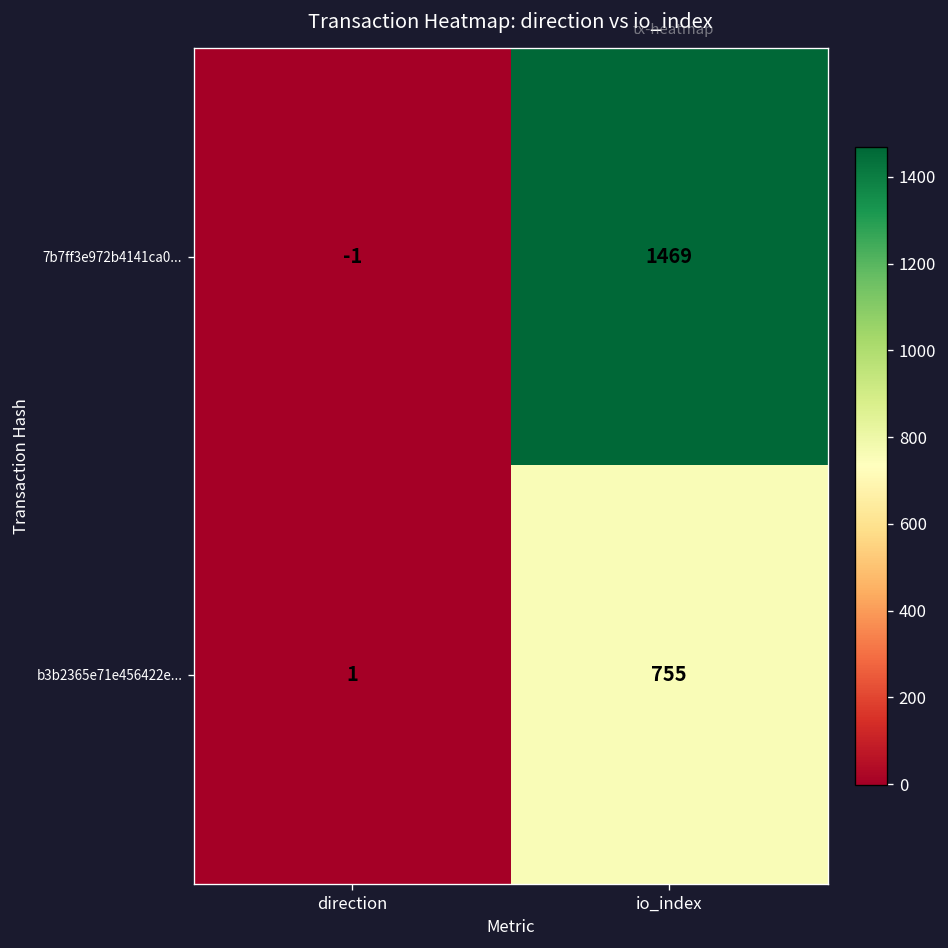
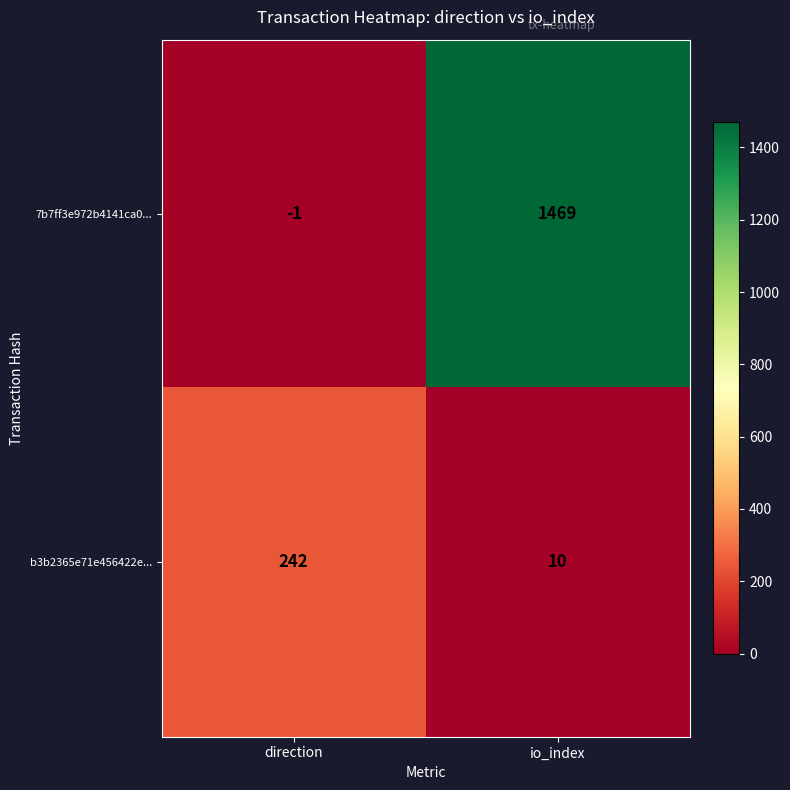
b3b2365e71e456422e..., direction: 1 -> 242
b3b2365e71e456422e..., io_index: 755 -> 10
